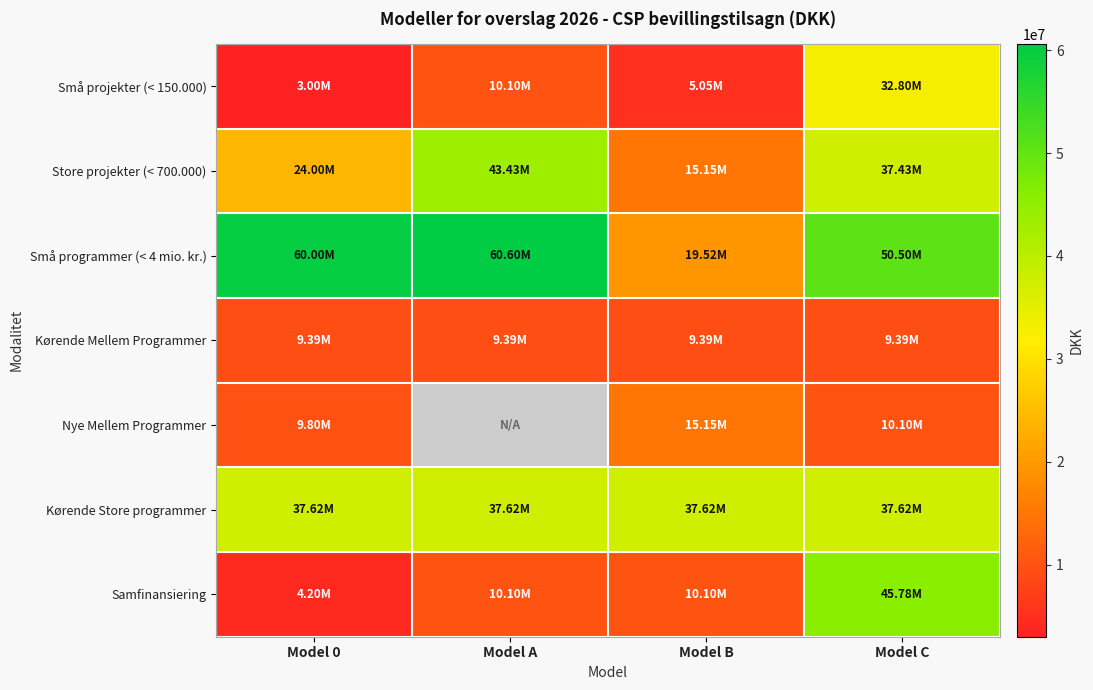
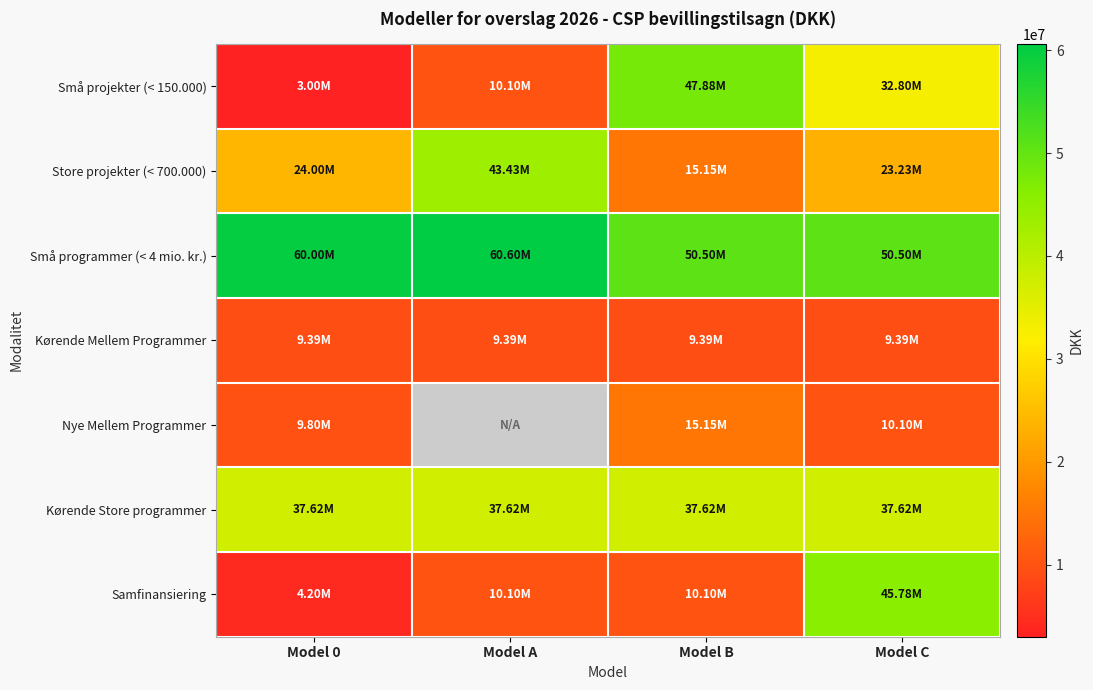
Små projekter (< 150.000), Model B: 5.05M -> 47.88M
Store projekter (< 700.000), Model C: 37.43M -> 23.23M
Små programmer (< 4 mio. kr.), Model B: 19.52M -> 50.50M
